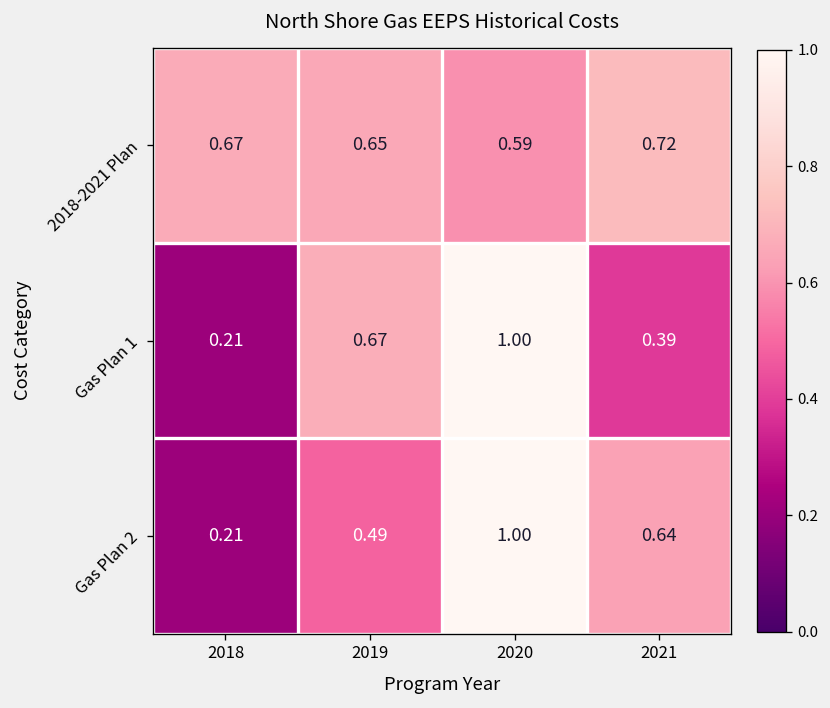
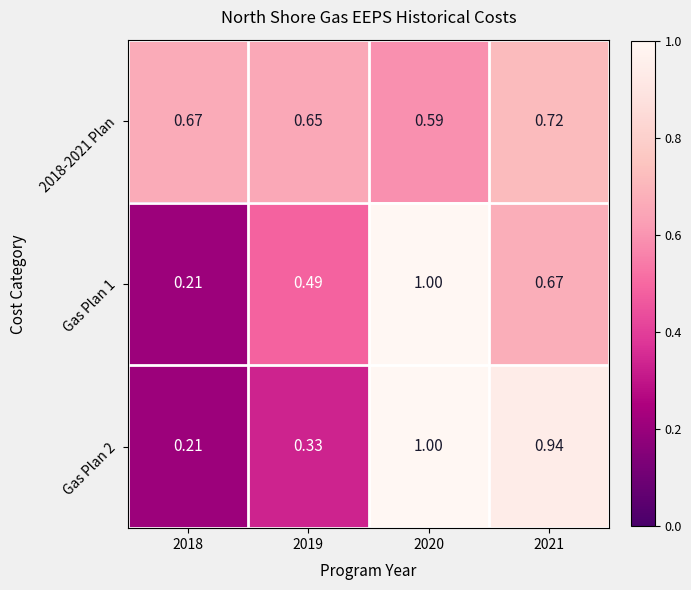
Gas Plan 1, 2019: 0.67 -> 0.49
Gas Plan 1, 2021: 0.39 -> 0.67
Gas Plan 2, 2019: 0.49 -> 0.33
Gas Plan 2, 2021: 0.64 -> 0.94
